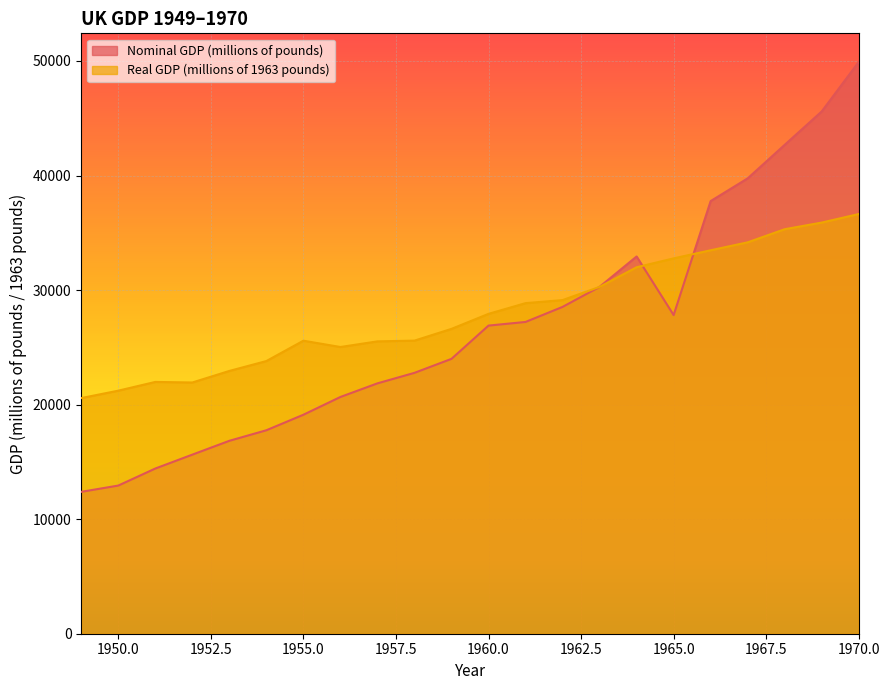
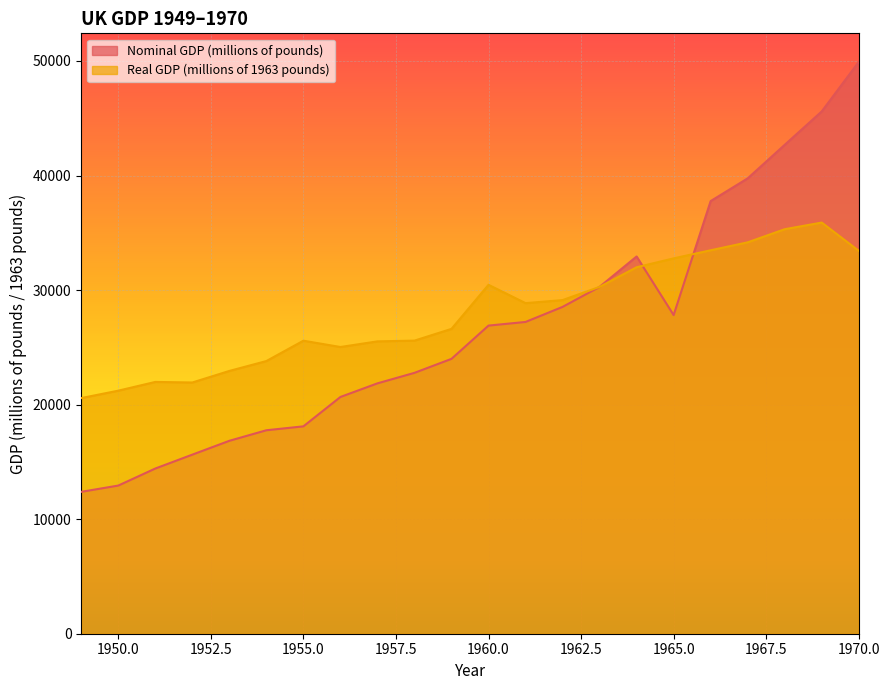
Nominal GDP (millions of pounds), 1955.0: 19100 -> 18100
Real GDP (millions of 1963 pounds), 1960.0: 27900 -> 30500
Real GDP (millions of 1963 pounds), 1970.0: 36600 -> 33400
